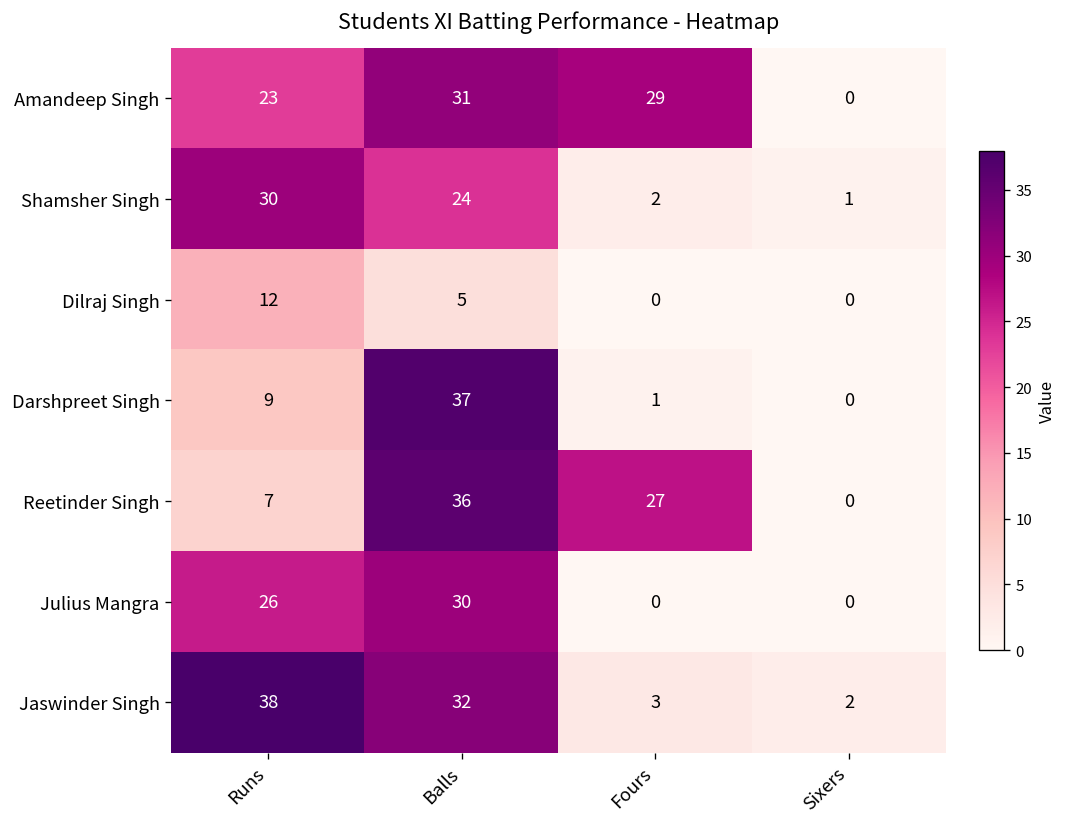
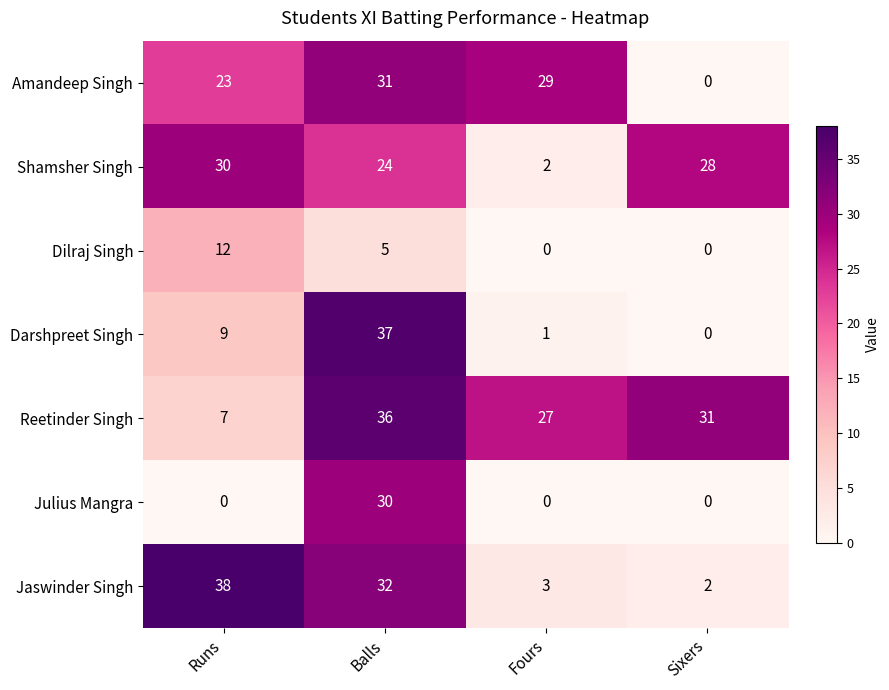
Shamsher Singh, Sixers: 1 -> 28
Reetinder Singh, Sixers: 0 -> 31
Julius Mangra, Runs: 26 -> 0
